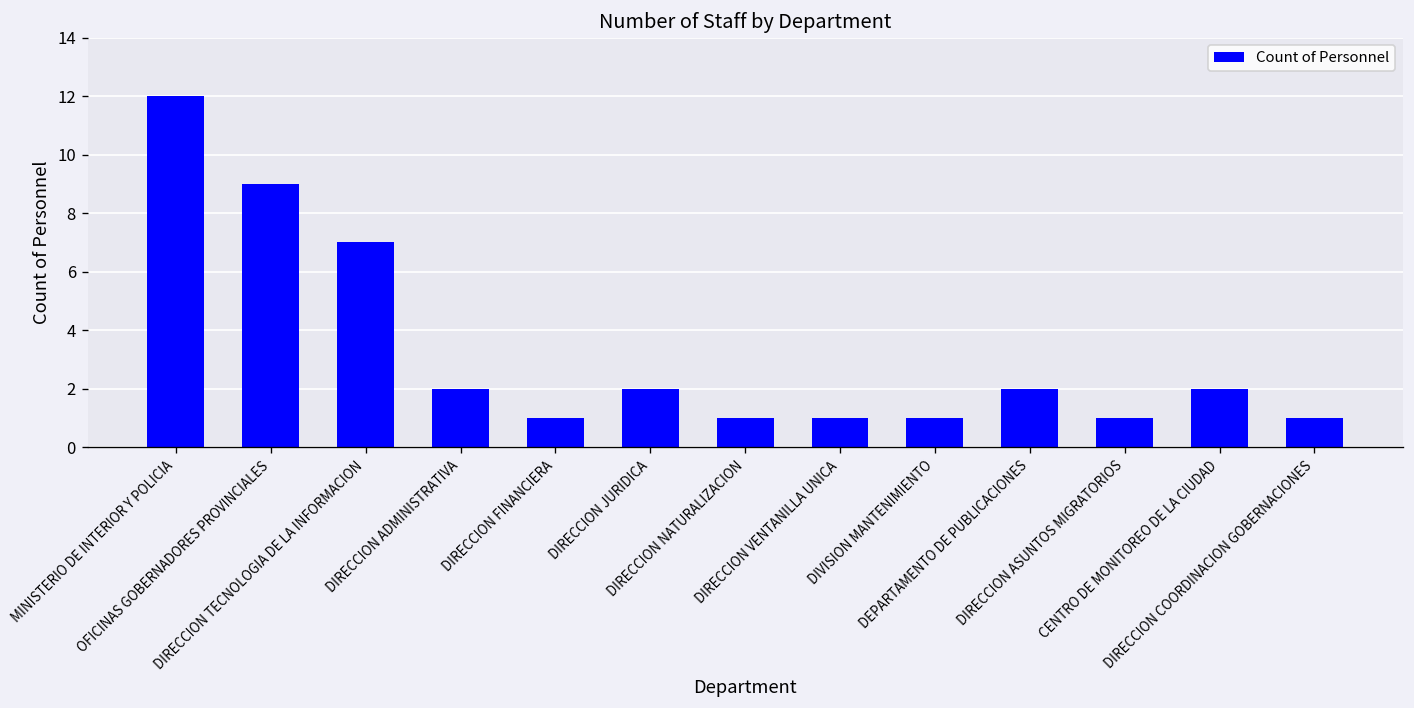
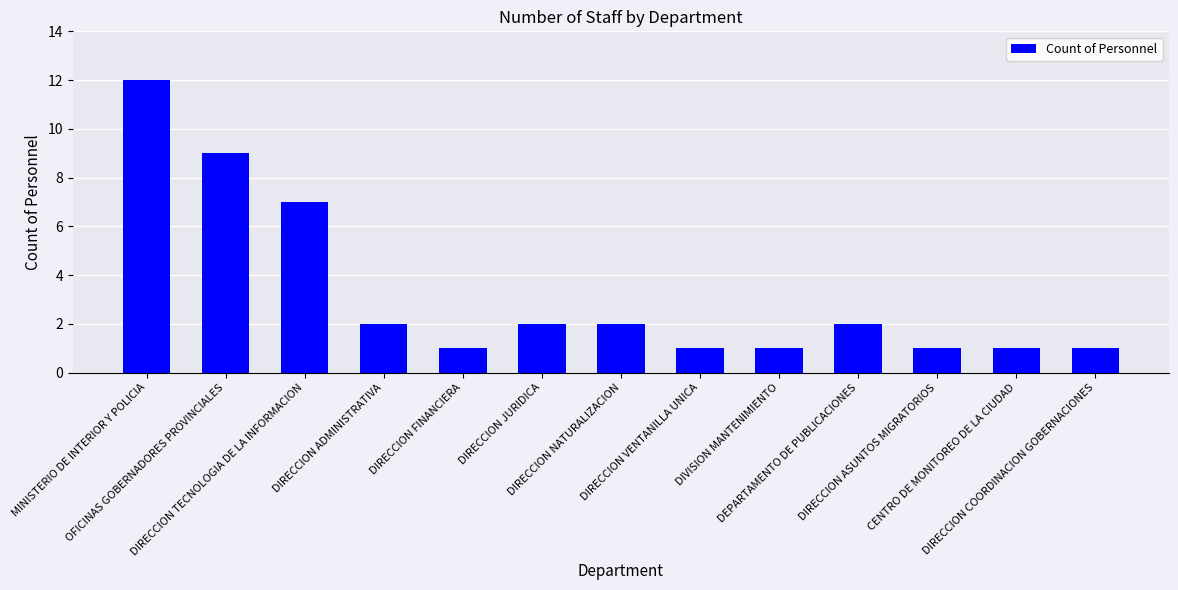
DIRECCION NATURALIZACION: 1 -> 2
CENTRO DE MONITOREO DE LA CIUDAD: 2 -> 1
